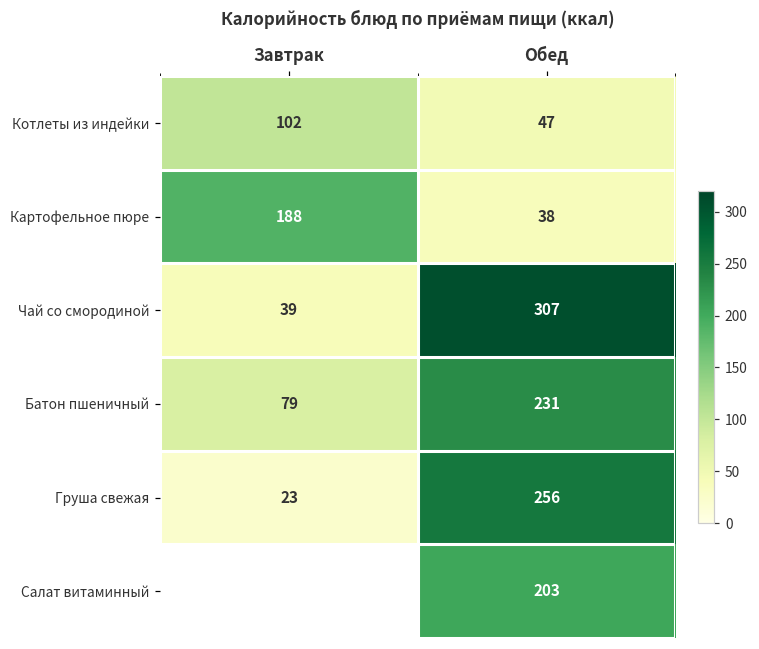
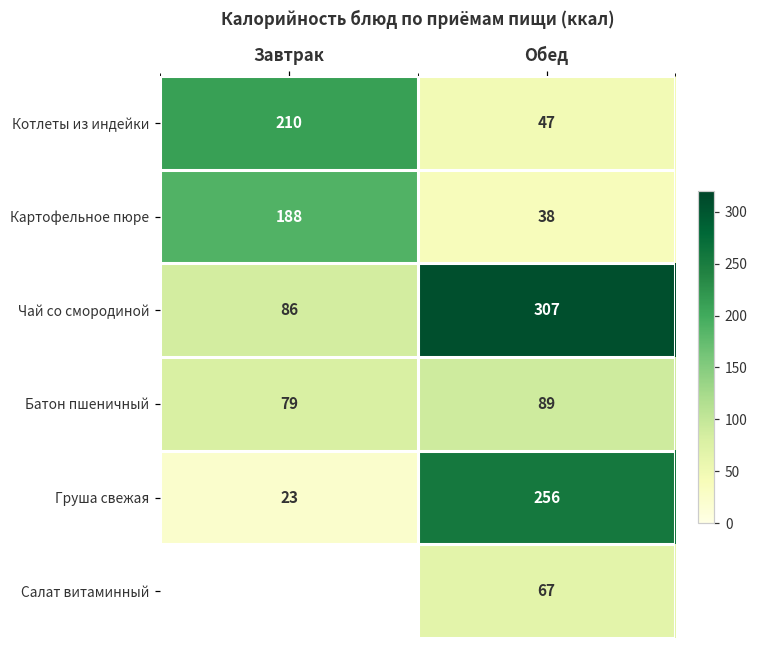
Котлеты из индейки, Завтрак: 102 -> 210
Чай со смородиной, Завтрак: 39 -> 86
Батон пшеничный, Обед: 231 -> 89
Салат витаминный, Обед: 203 -> 67
